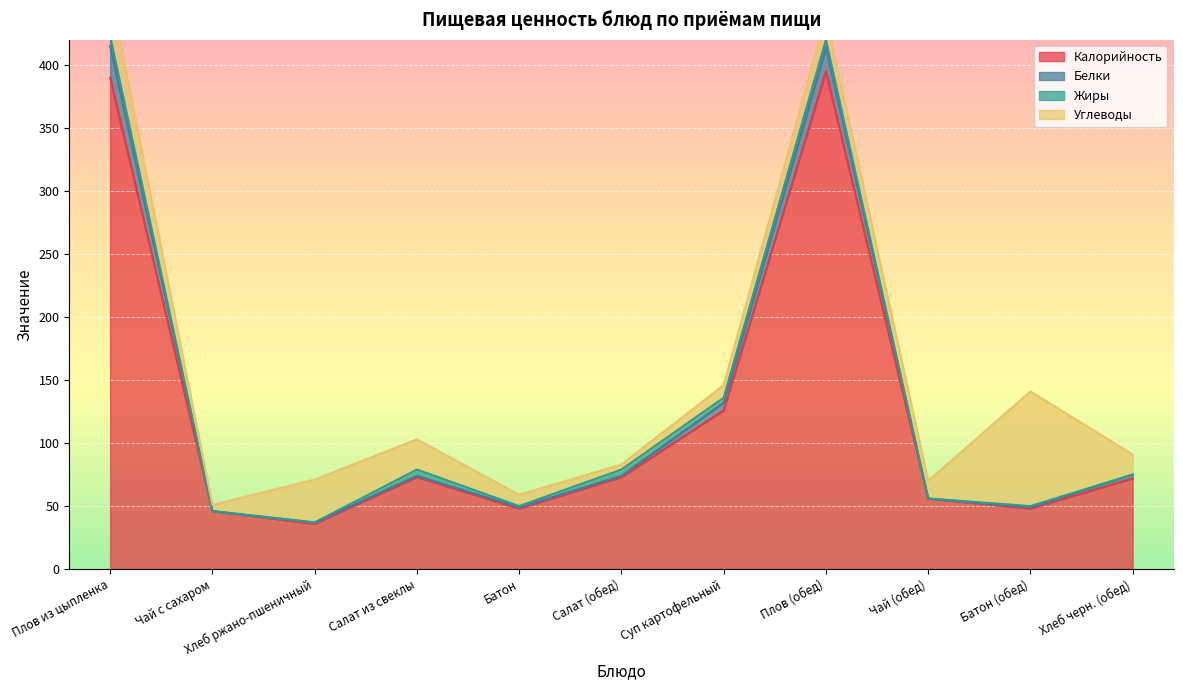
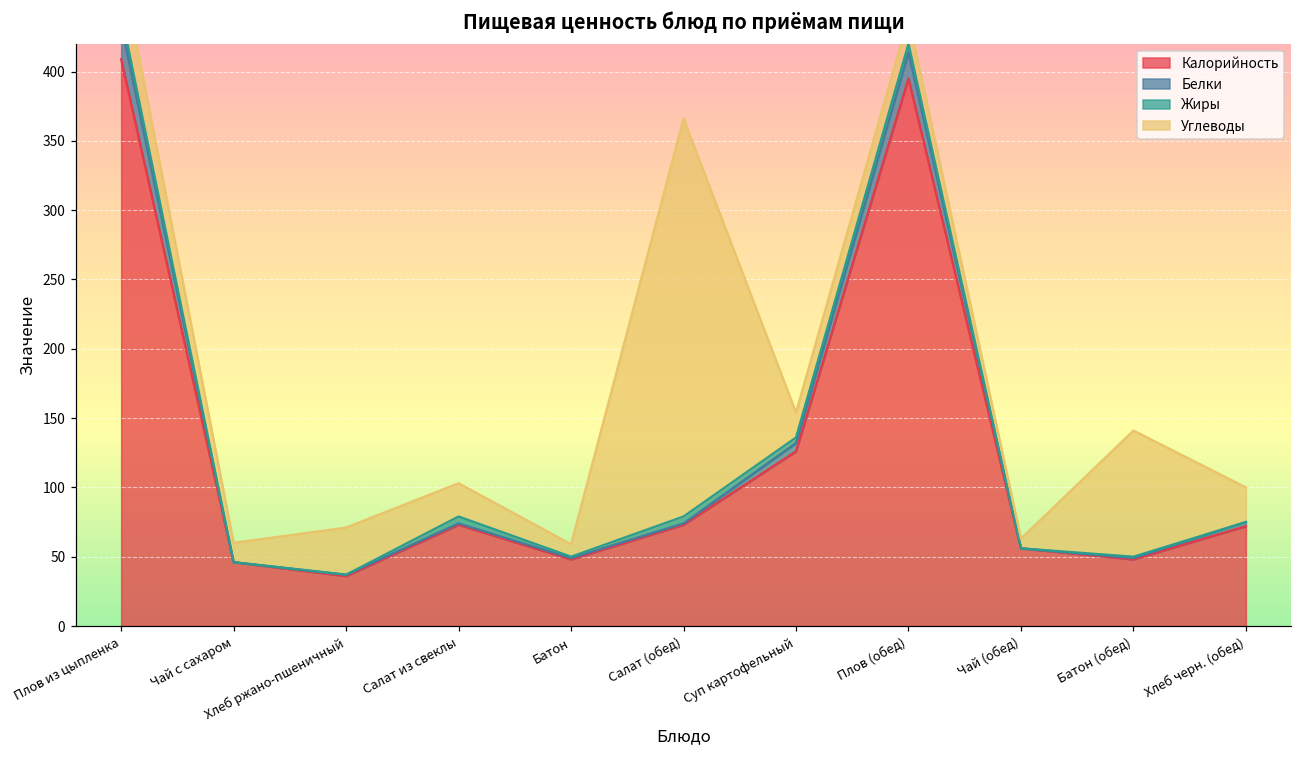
Калорийность, Плов из цыпленка: 390 -> 409
Углеводы, Чай с сахаром: 5 -> 14
Углеводы, Салат (обед): 4 -> 287
Углеводы, Суп картофельный: 10 -> 18
Углеводы, Чай (обед): 14 -> 7
Углеводы, Хлеб черн. (обед): 16 -> 25
